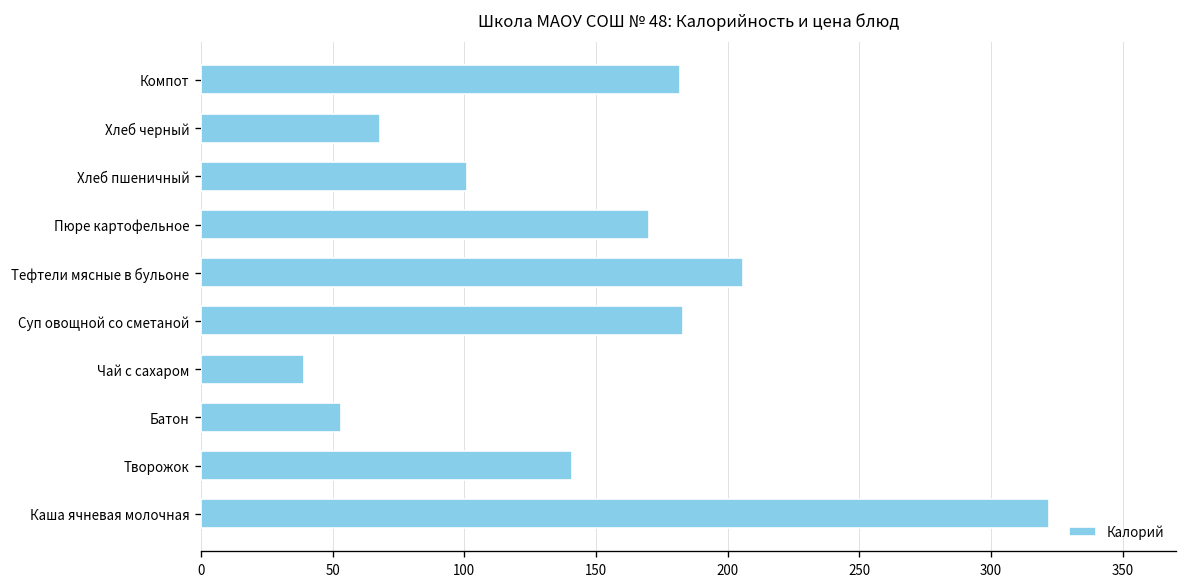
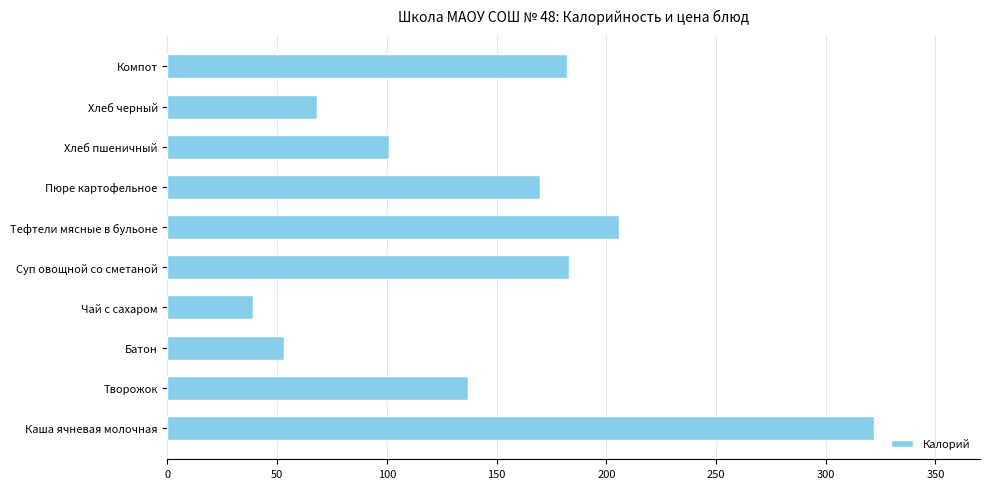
Творожок: 141 -> 137
